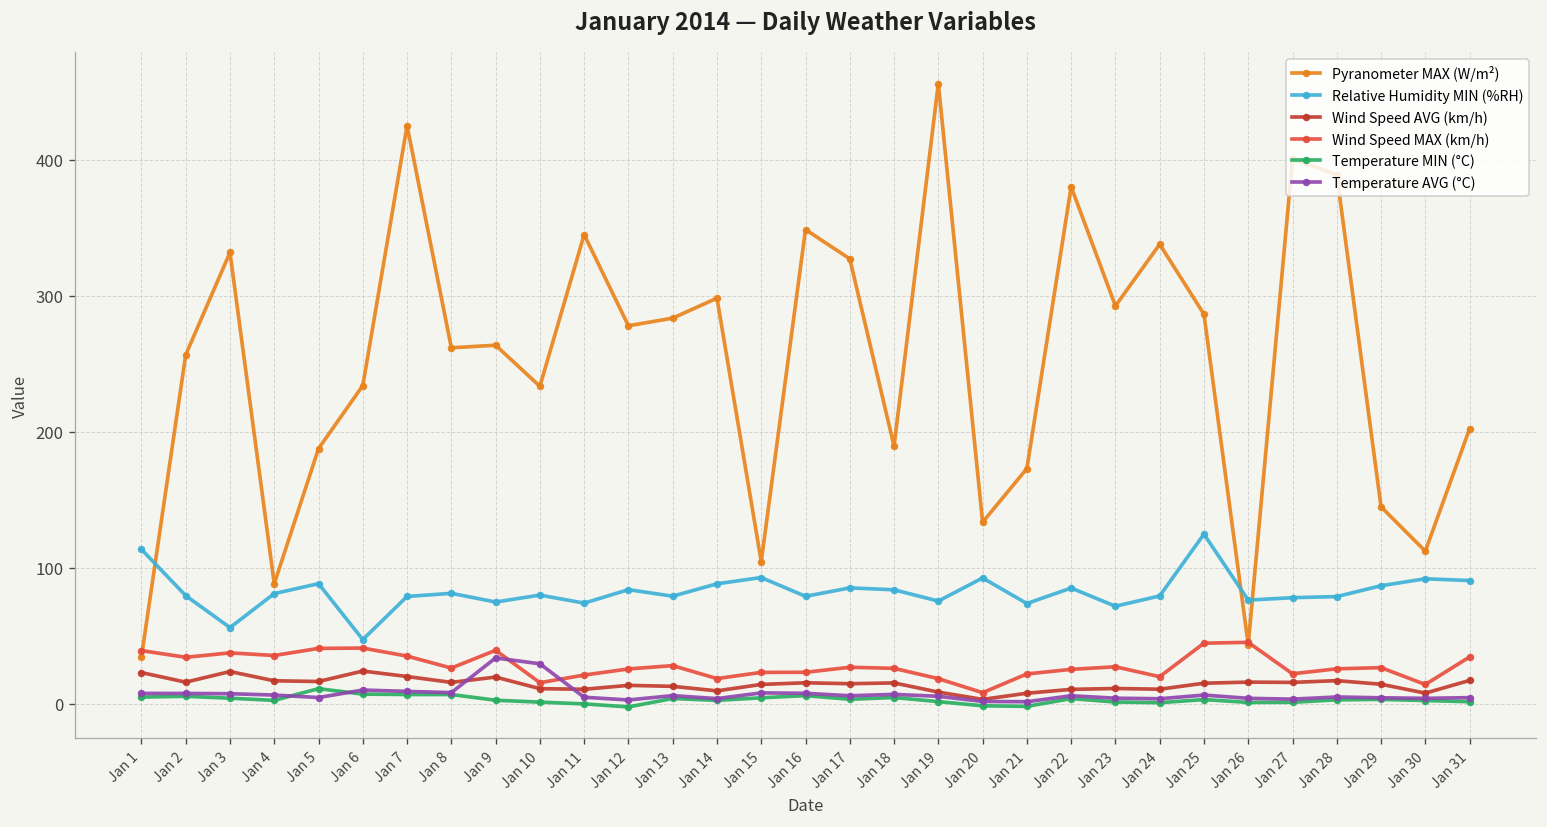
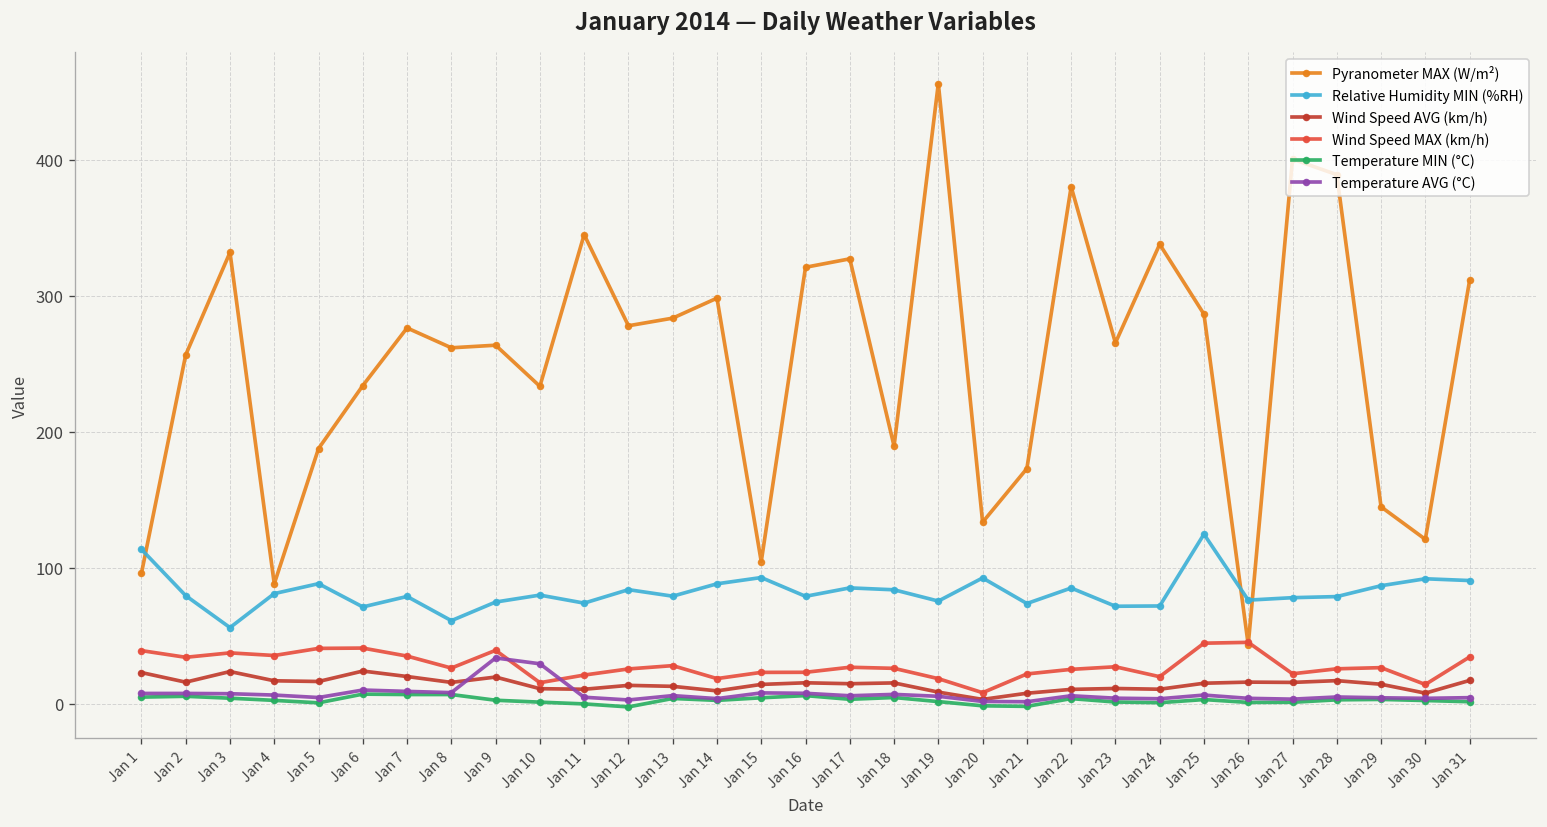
Pyranometer MAX (W/m²), Jan 1: 34 -> 96
Temperature MIN (°C), Jan 5: 11 -> 1
Relative Humidity MIN (%RH), Jan 6: 47 -> 71
Pyranometer MAX (W/m²), Jan 7: 425 -> 276
Relative Humidity MIN (%RH), Jan 8: 81 -> 61
Pyranometer MAX (W/m²), Jan 16: 349 -> 321
Pyranometer MAX (W/m²), Jan 23: 293 -> 265
Relative Humidity MIN (%RH), Jan 24: 79 -> 72
Pyranometer MAX (W/m²), Jan 30: 112 -> 121
Pyranometer MAX (W/m²), Jan 31: 202 -> 311
